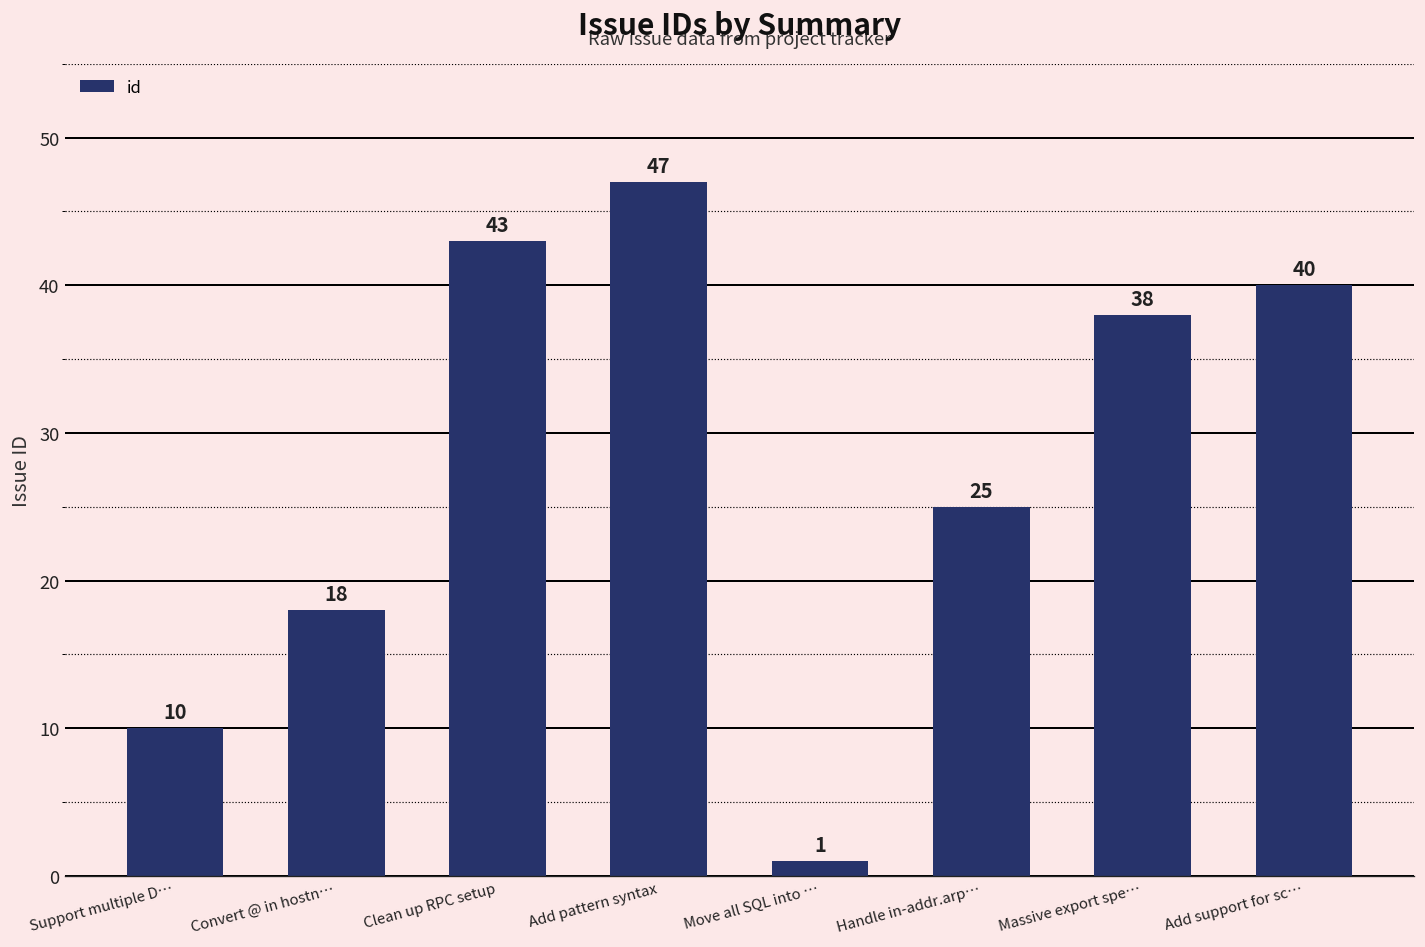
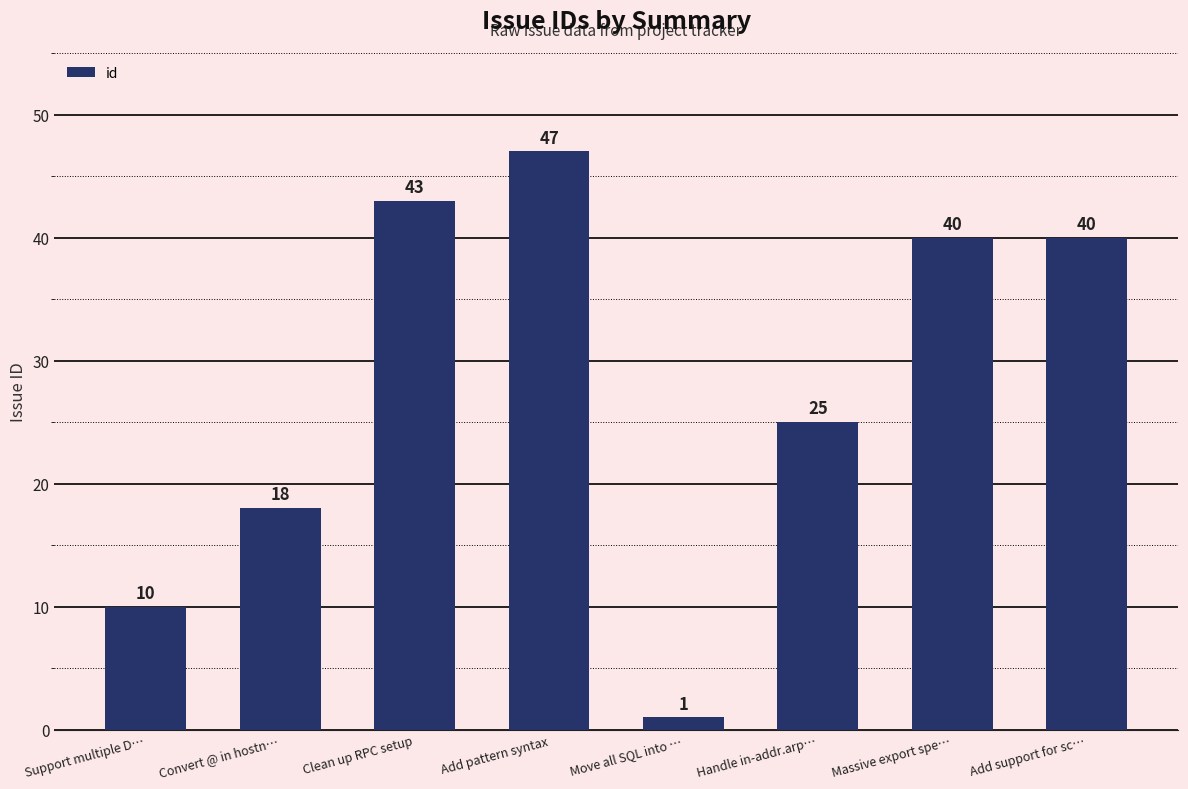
Massive export spe…: 38 -> 40
